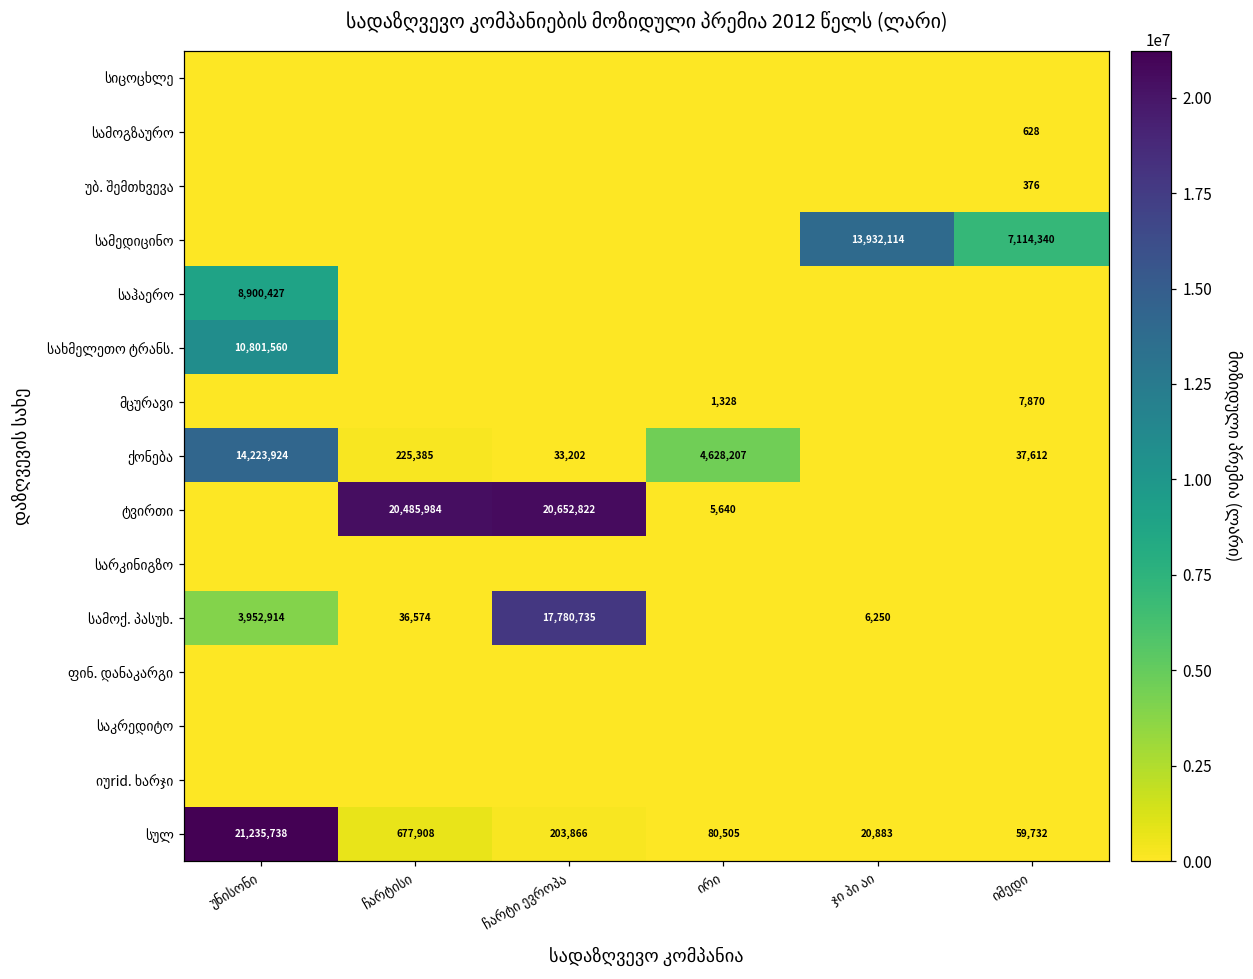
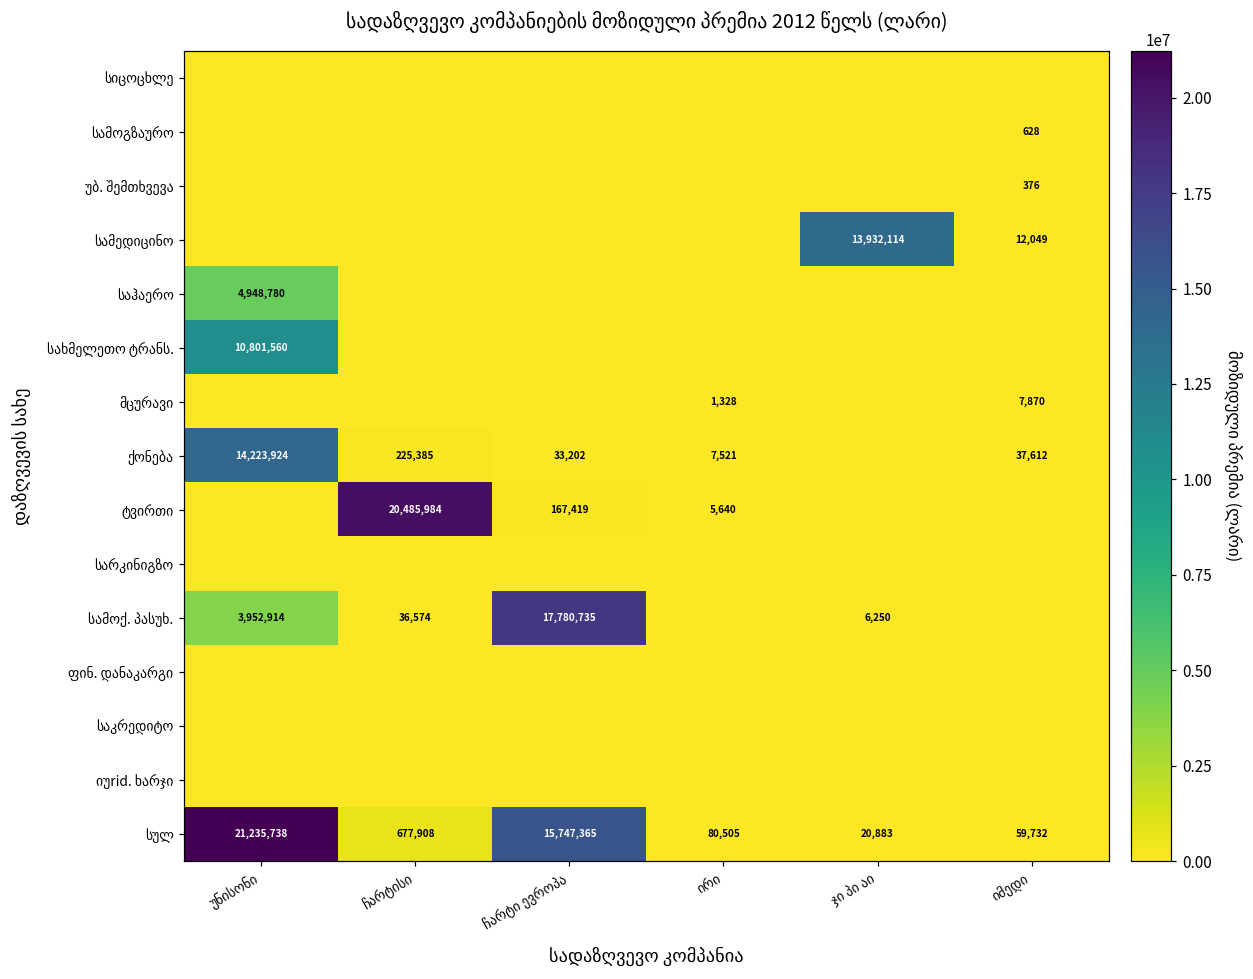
სამედიცინო, იმედი: 7,114,340 -> 12,049
საჰაერო, უნისონი: 8,900,427 -> 4,948,780
ქონება, ირი: 4,628,207 -> 7,521
ტვირთი, ჩარტი ევროპა: 20,652,822 -> 167,419
სულ, ჩარტი ევროპა: 203,866 -> 15,747,365
